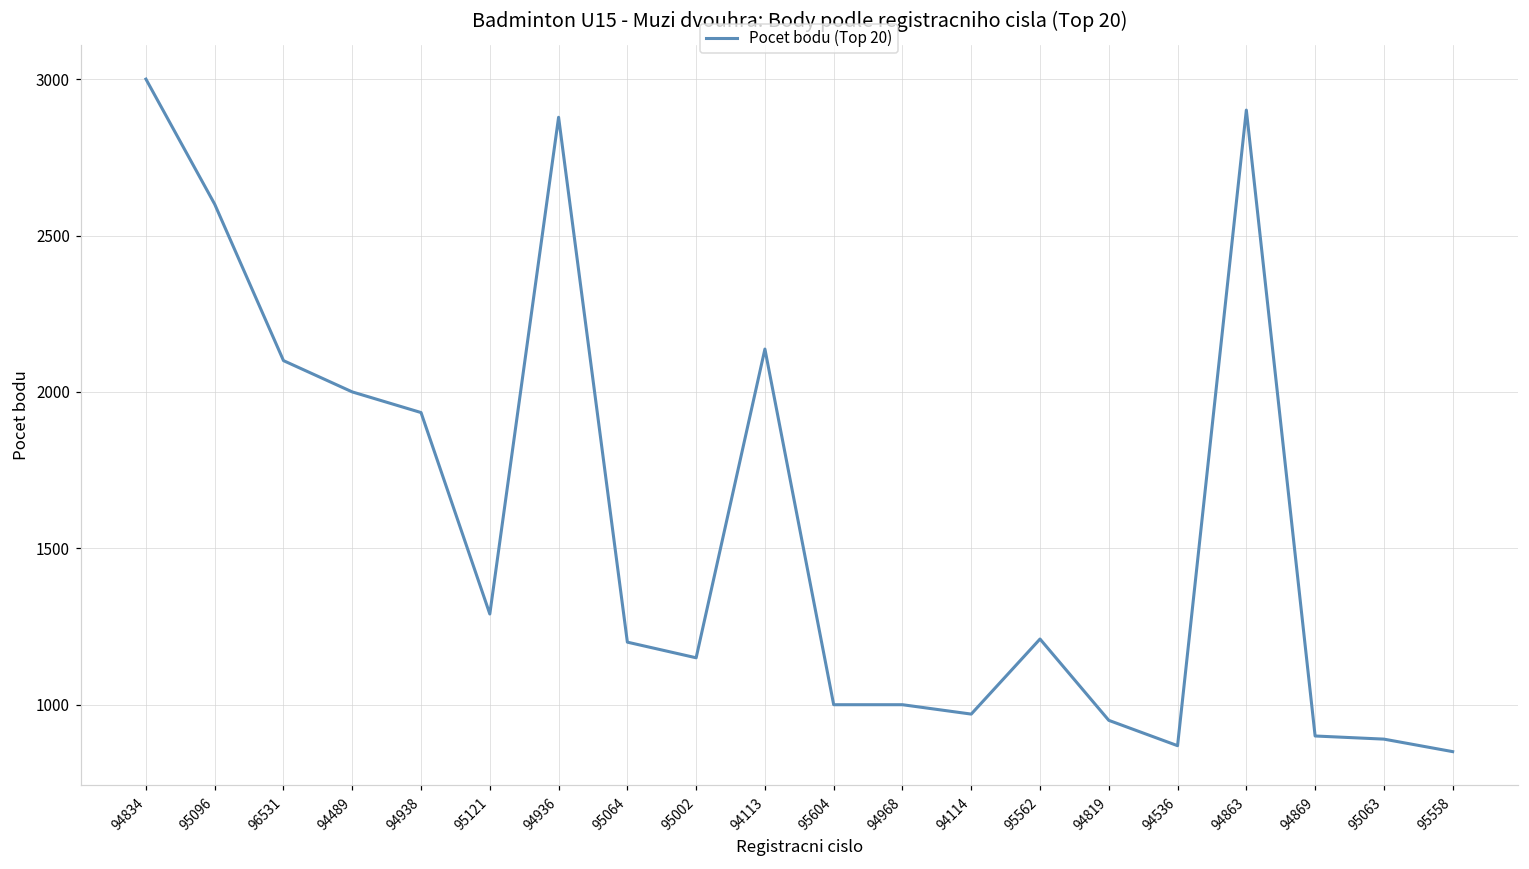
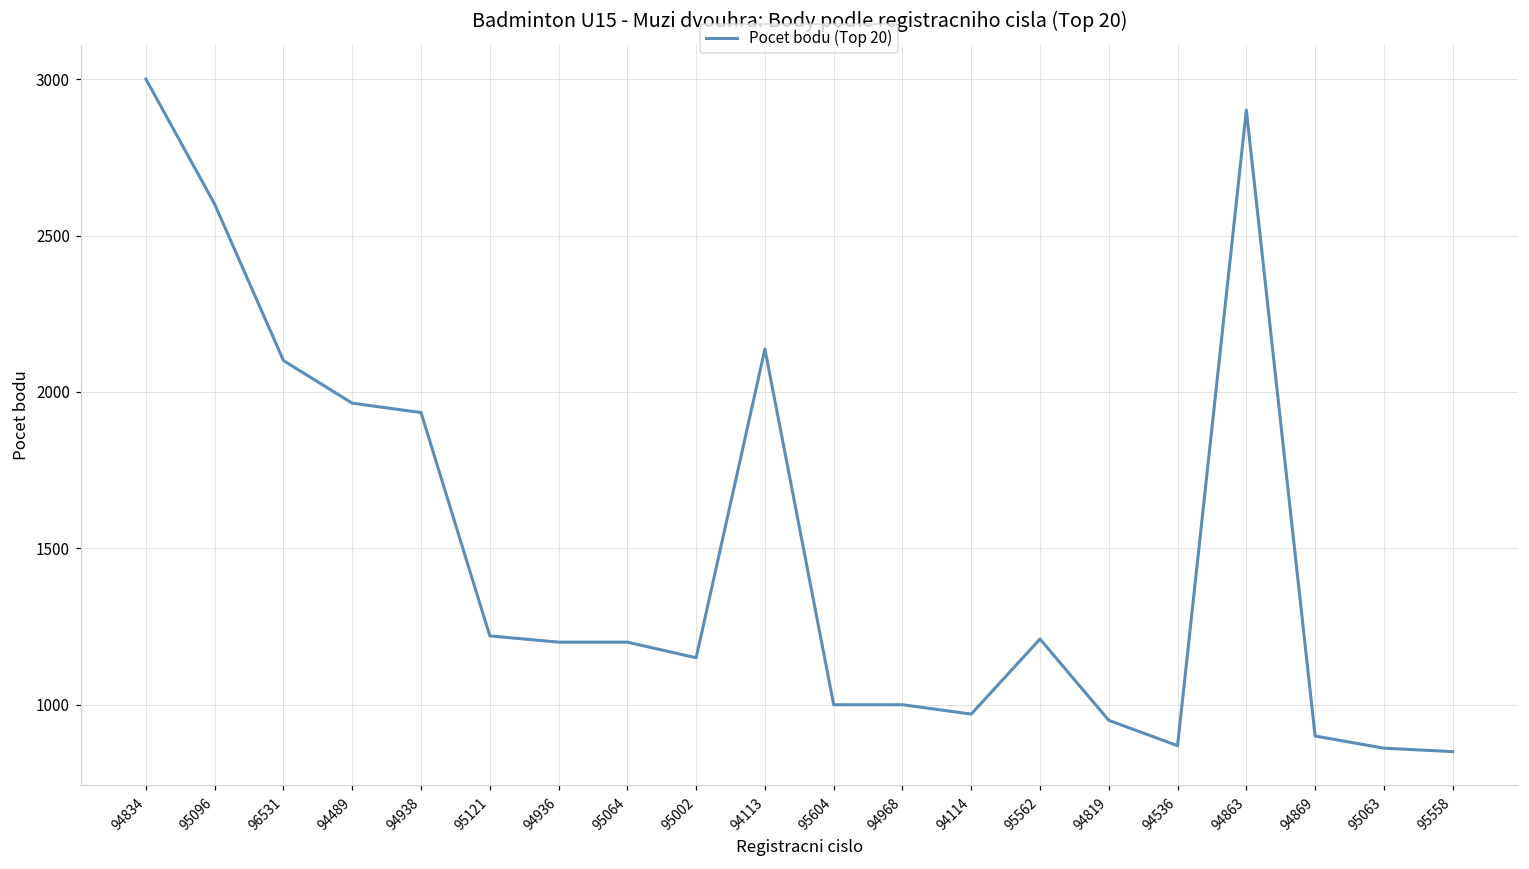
94489: 2000 -> 1960
95121: 1290 -> 1220
94936: 2880 -> 1200
95063: 890 -> 860
